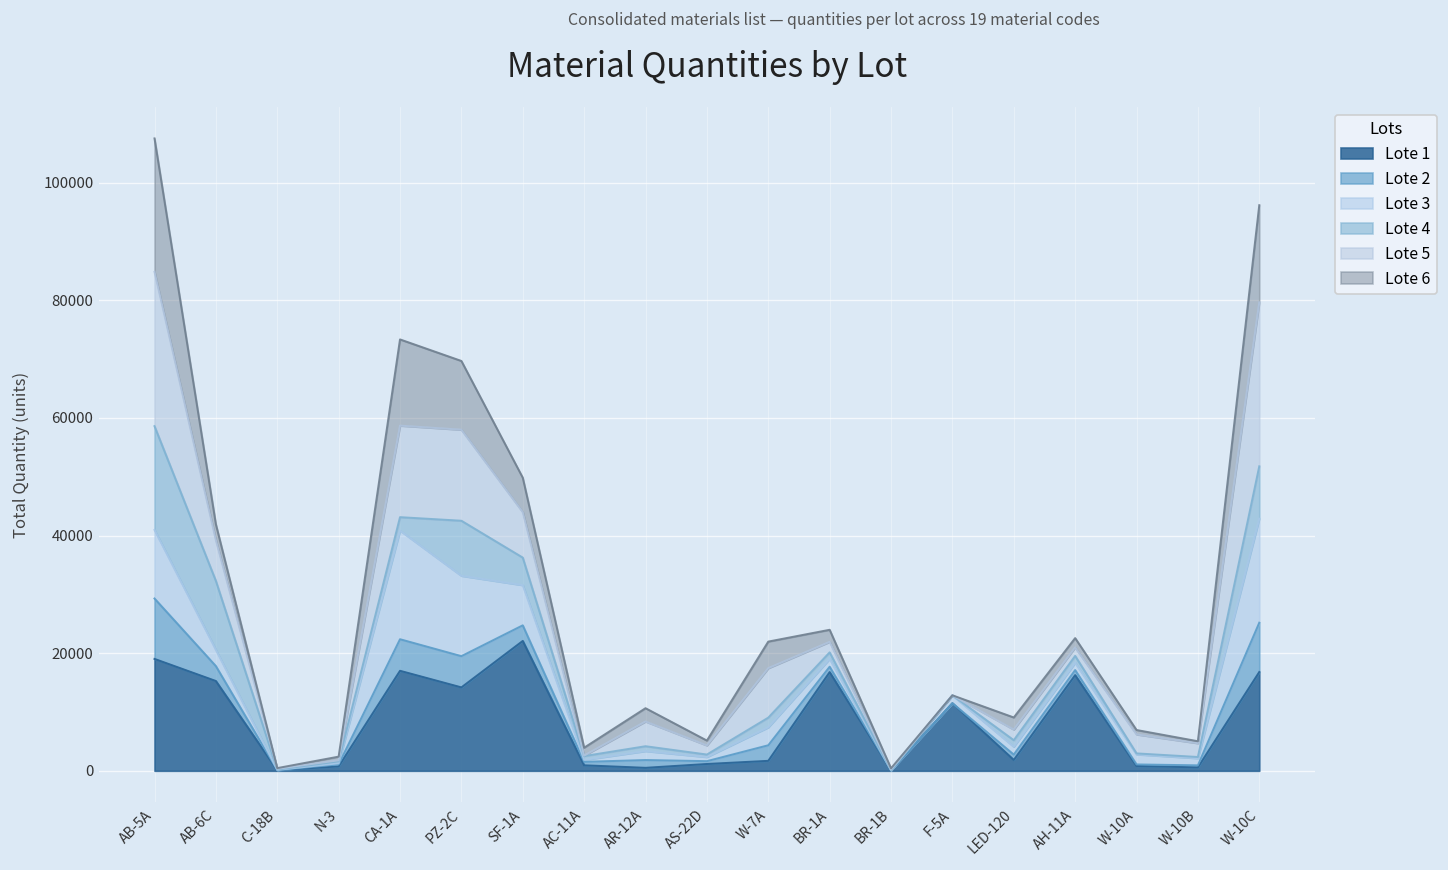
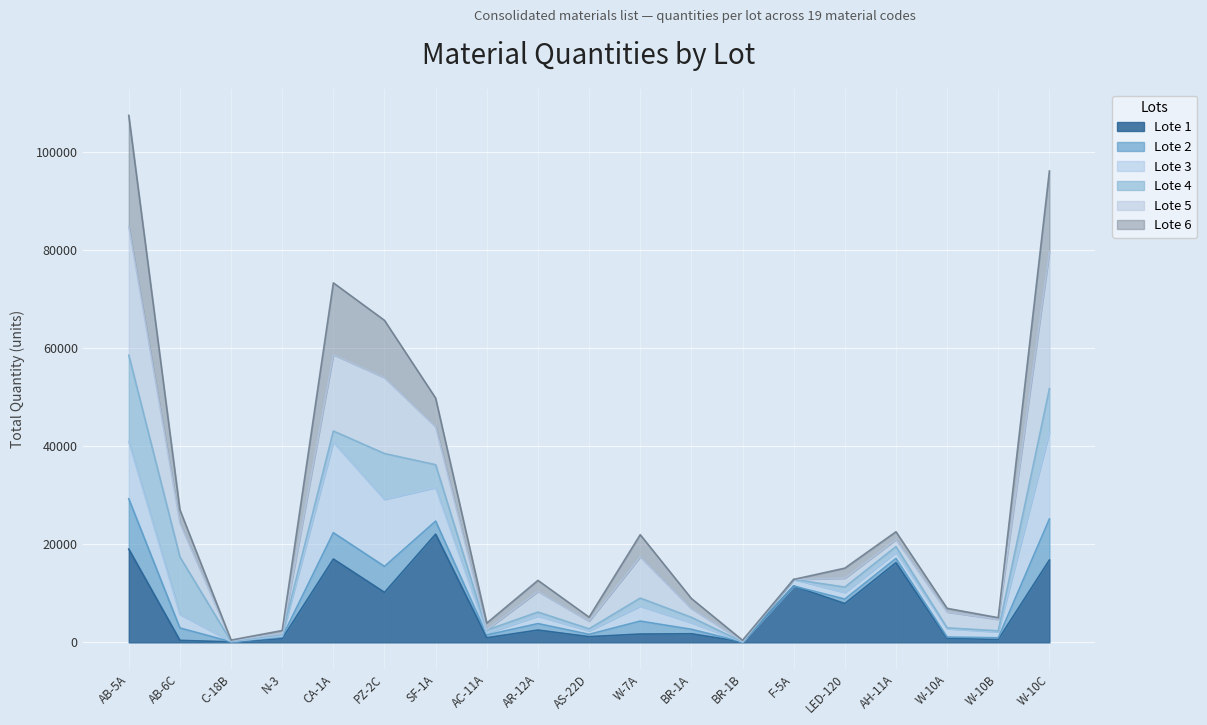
Lote 1, AB-6C: 15000 -> 0
Lote 1, PZ-2C: 14000 -> 10000
Lote 1, AR-12A: 1000 -> 3000
Lote 1, BR-1A: 17000 -> 2000
Lote 1, LED-120: 2000 -> 8000
